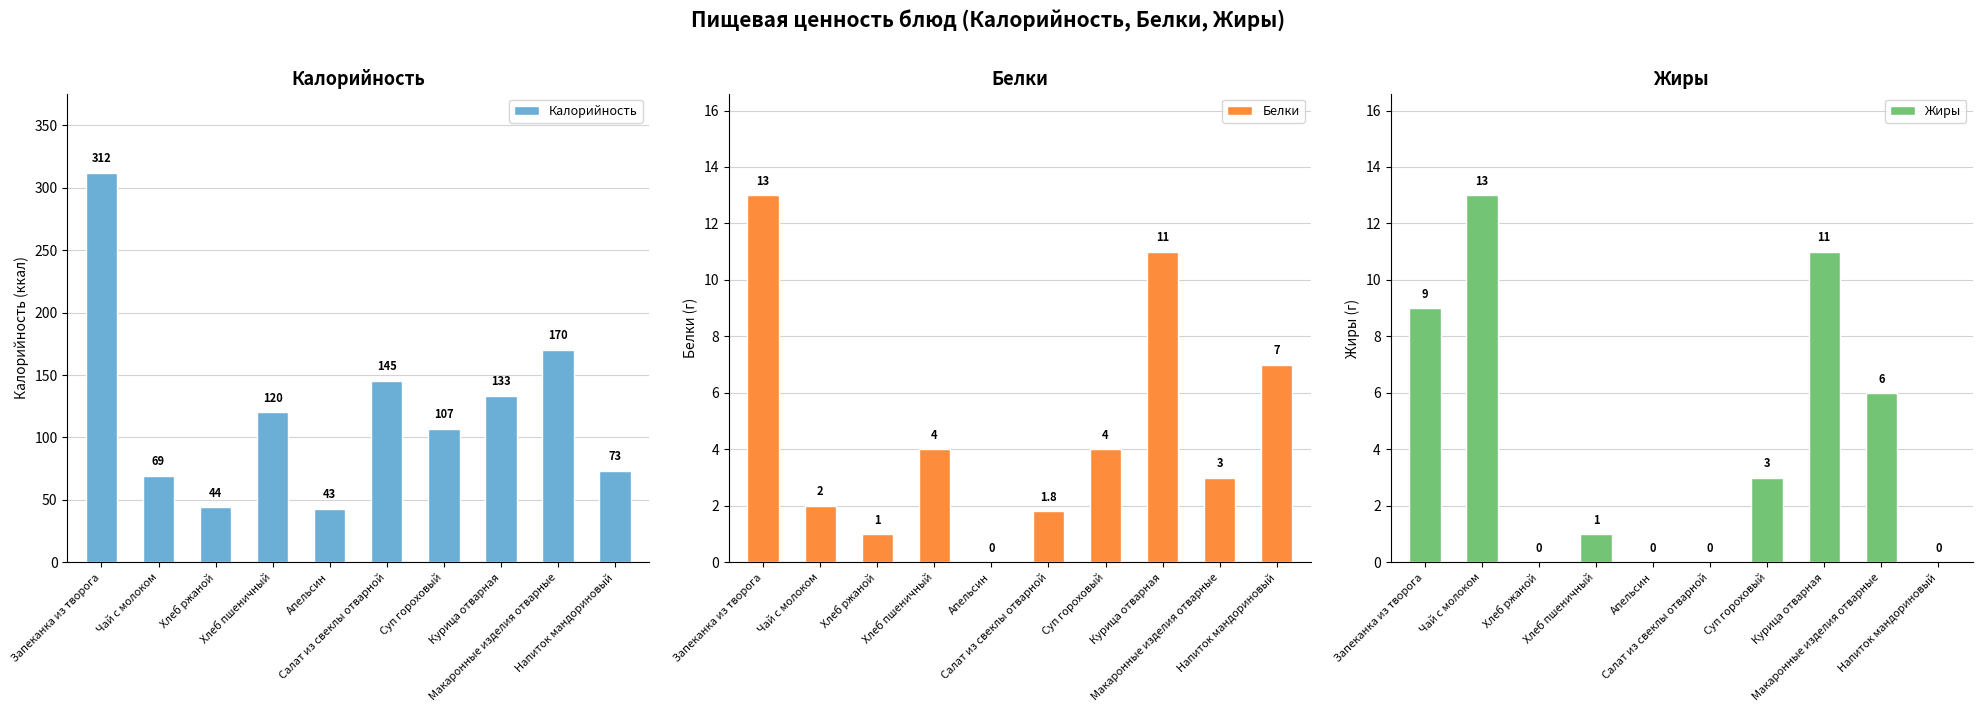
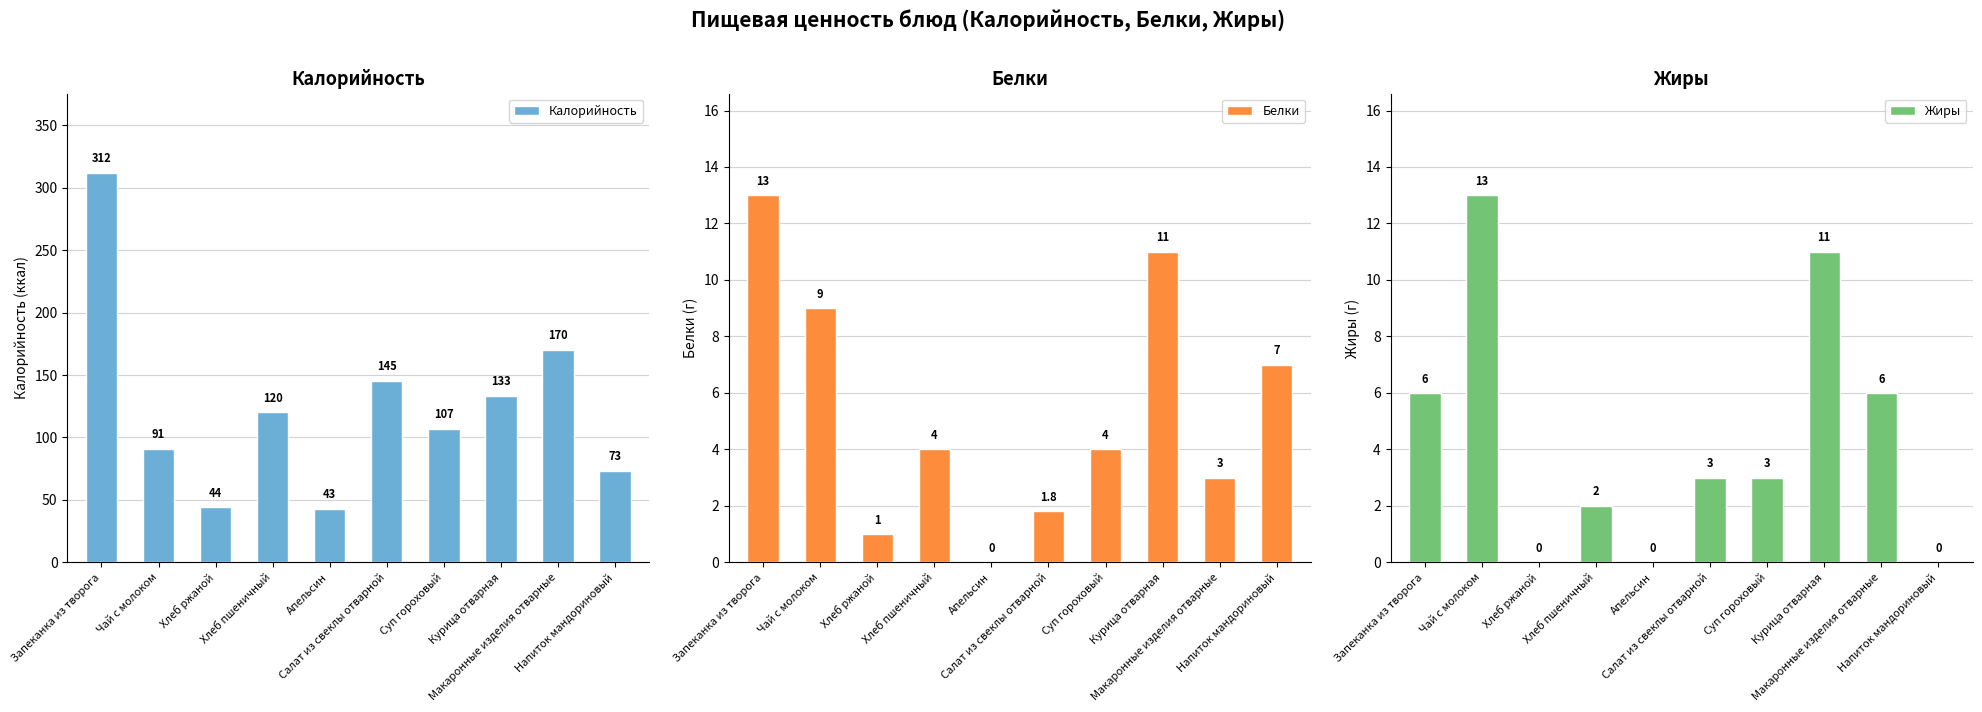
Калорийность, Чай с молоком: 69 -> 91
Белки, Чай с молоком: 2 -> 9
Жиры, Запеканка из творога: 9 -> 6
Жиры, Хлеб пшеничный: 1 -> 2
Жиры, Салат из свеклы отварной: 0 -> 3
